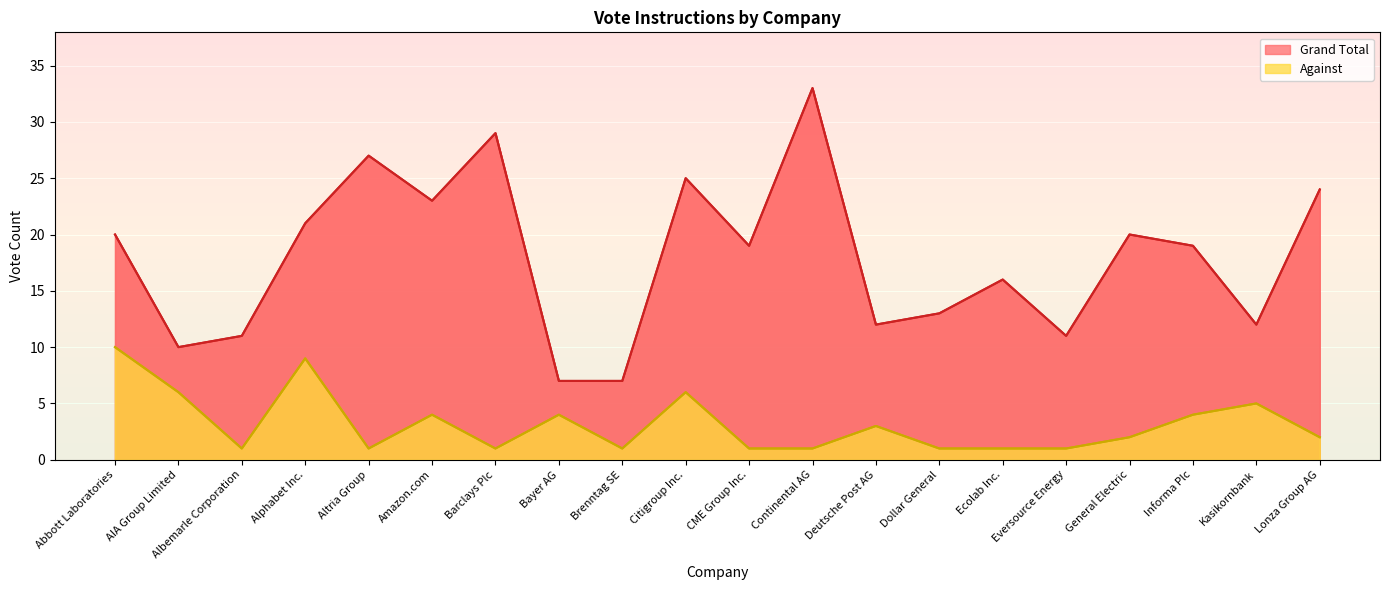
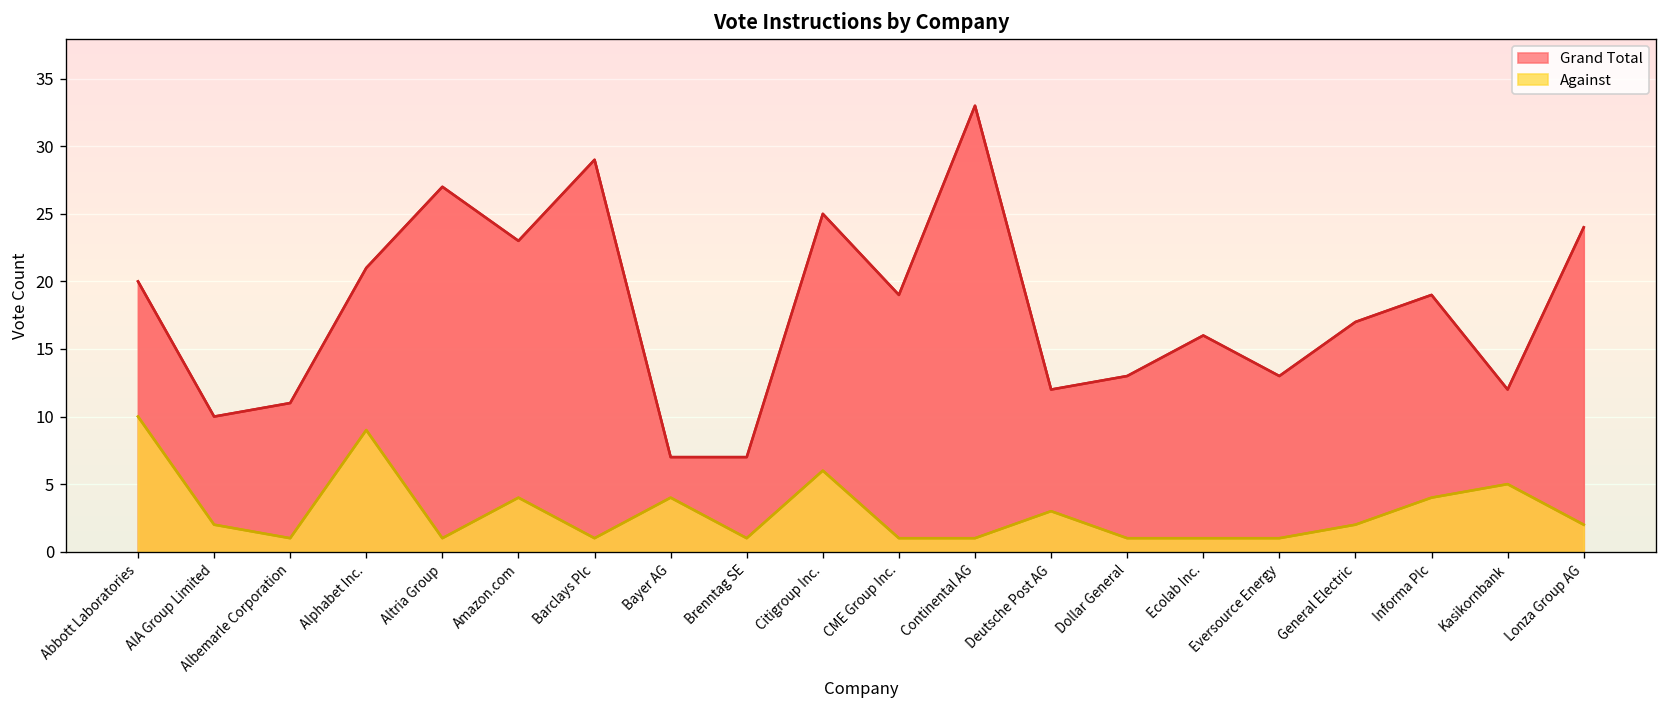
Against, AIA Group Limited: 6 -> 2
Grand Total, Eversource Energy: 11 -> 13
Grand Total, General Electric: 20 -> 17
